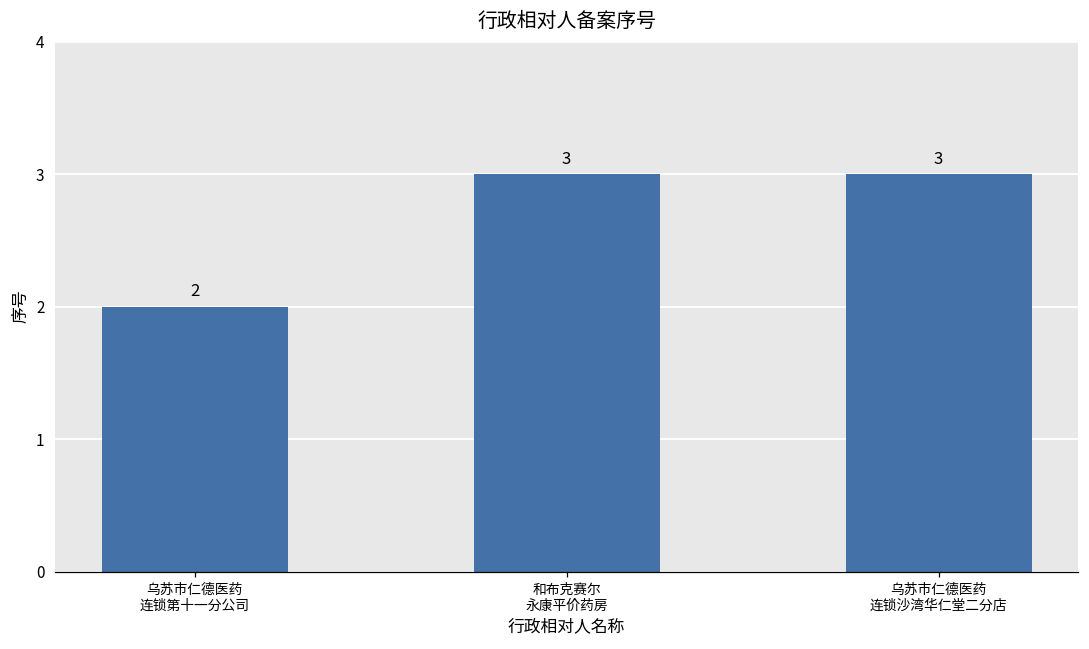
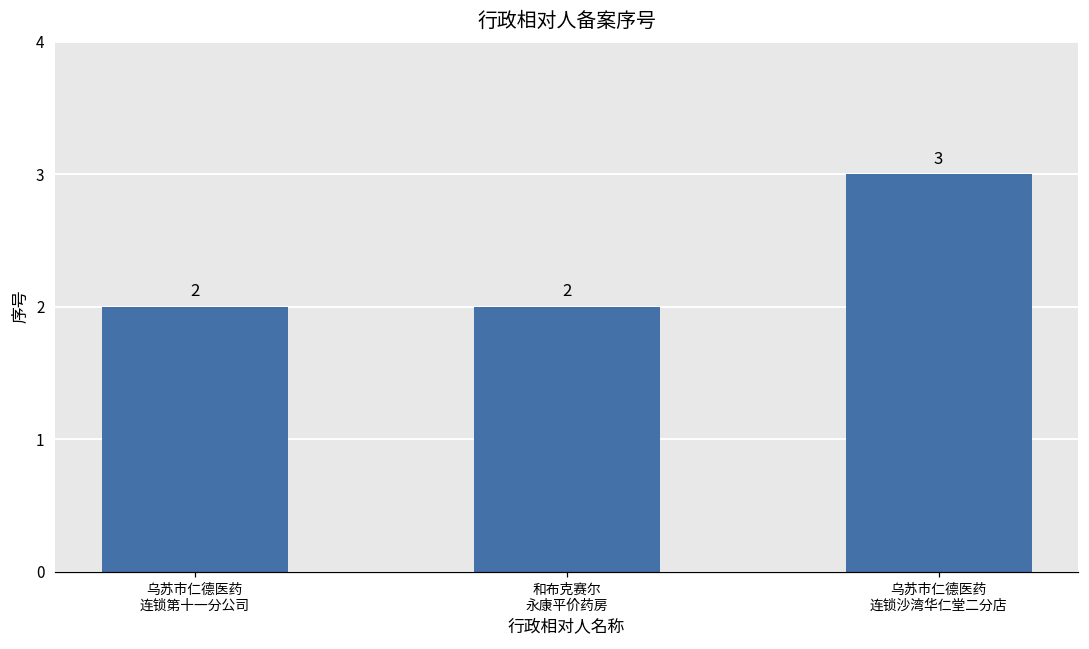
和布克赛尔 永康平价药房: 3 -> 2
